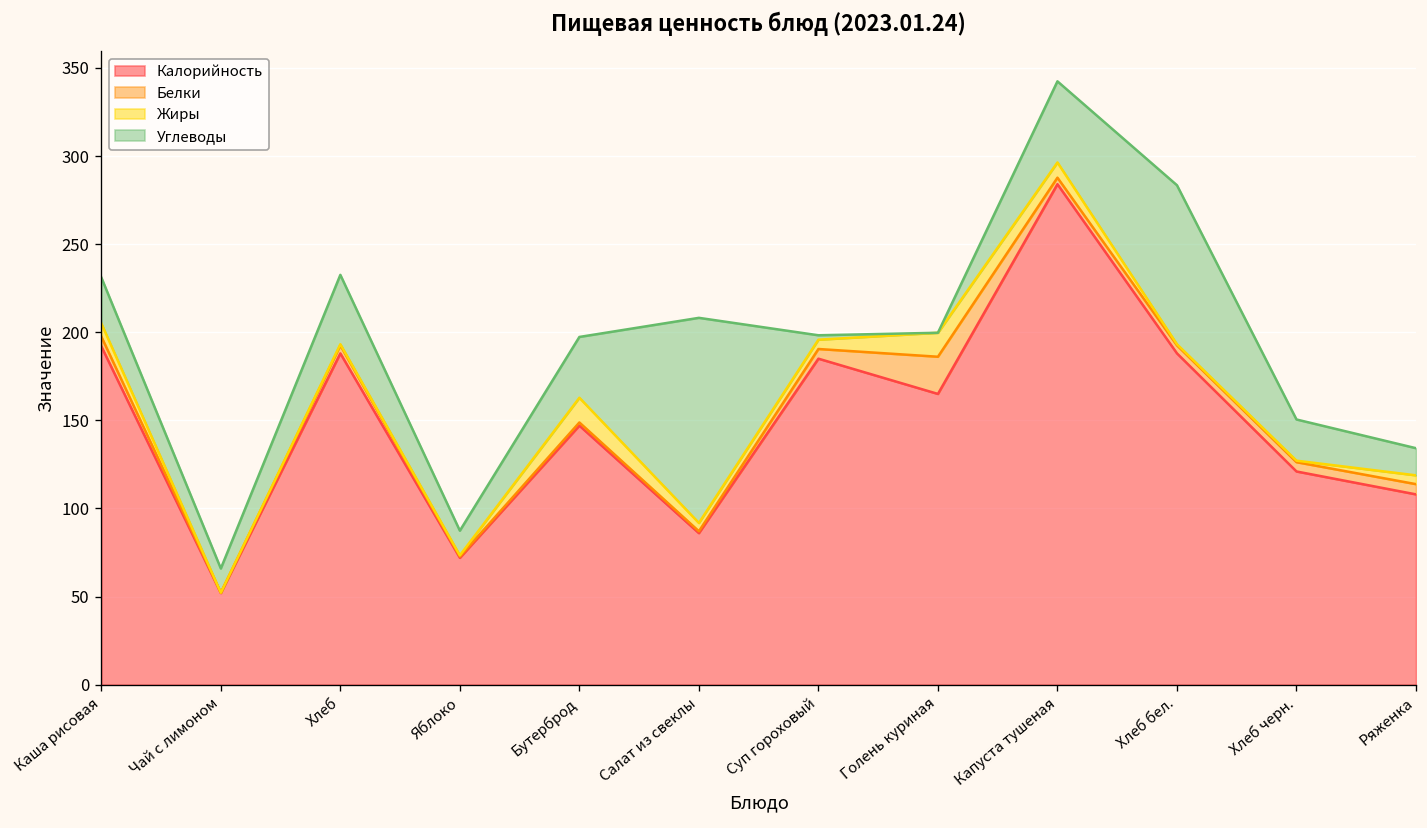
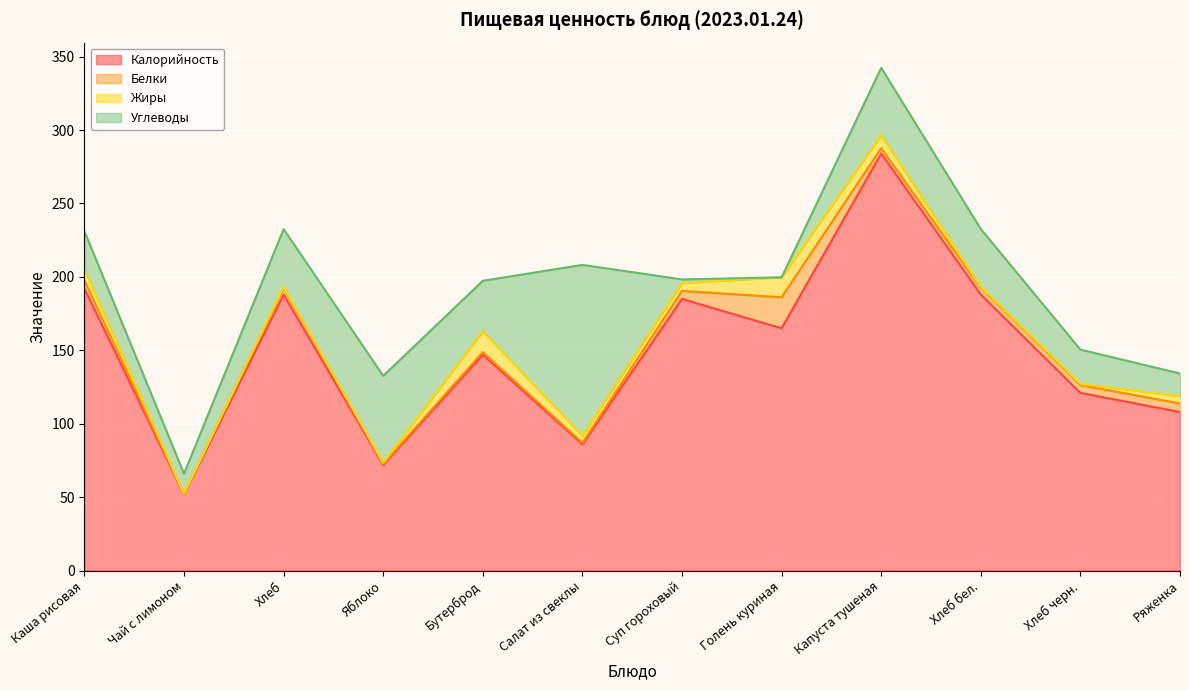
Углеводы, Яблоко: 14 -> 59
Углеводы, Хлеб бел.: 90 -> 39
